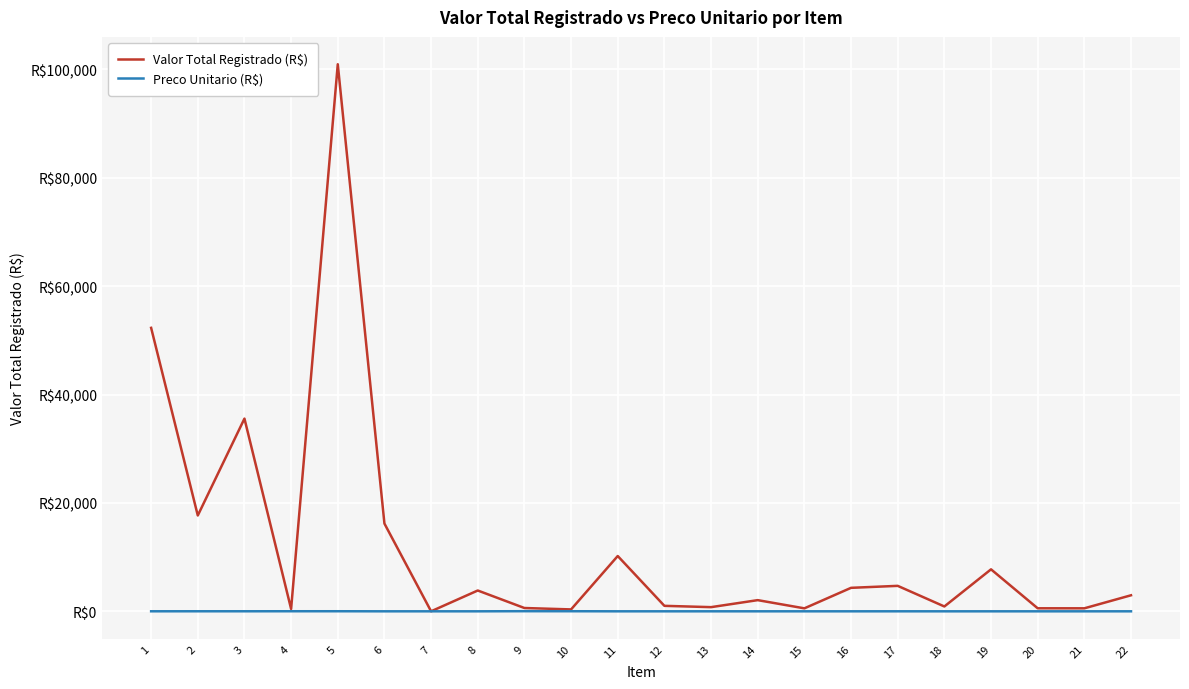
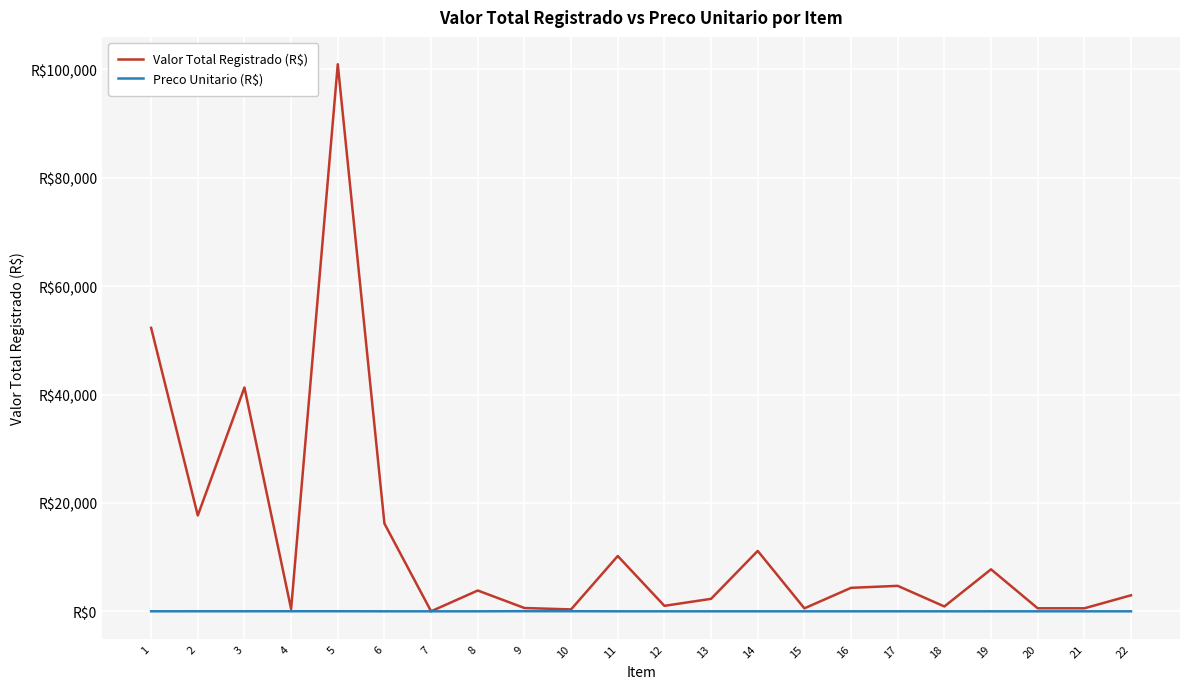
Valor Total Registrado (R$), 3: R$36,000 -> R$41,000
Valor Total Registrado (R$), 13: R$1,000 -> R$2,000
Valor Total Registrado (R$), 14: R$2,000 -> R$11,000
